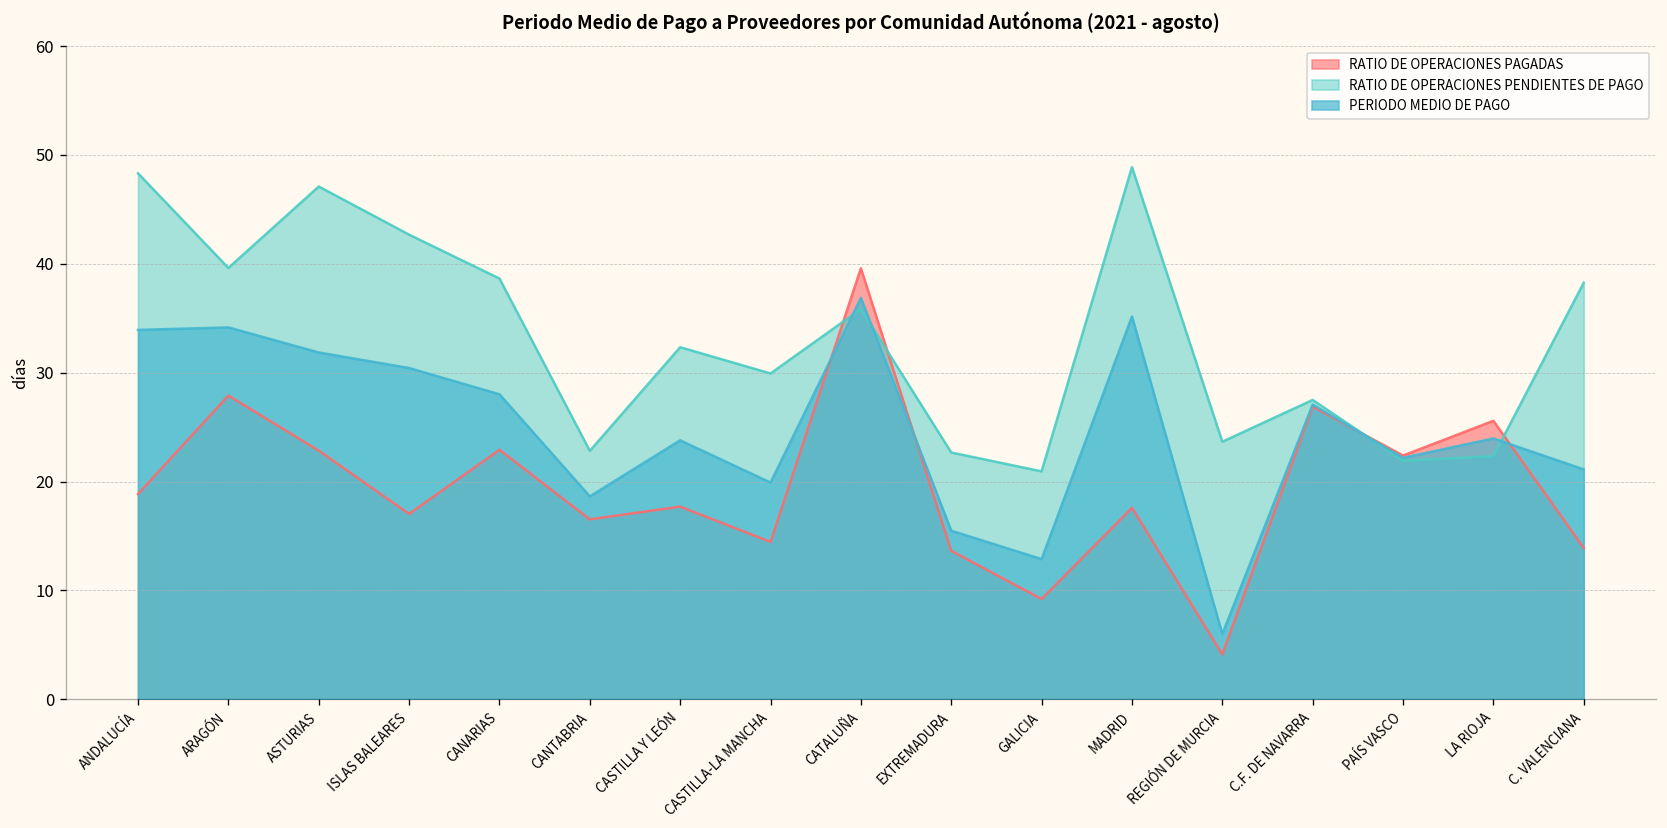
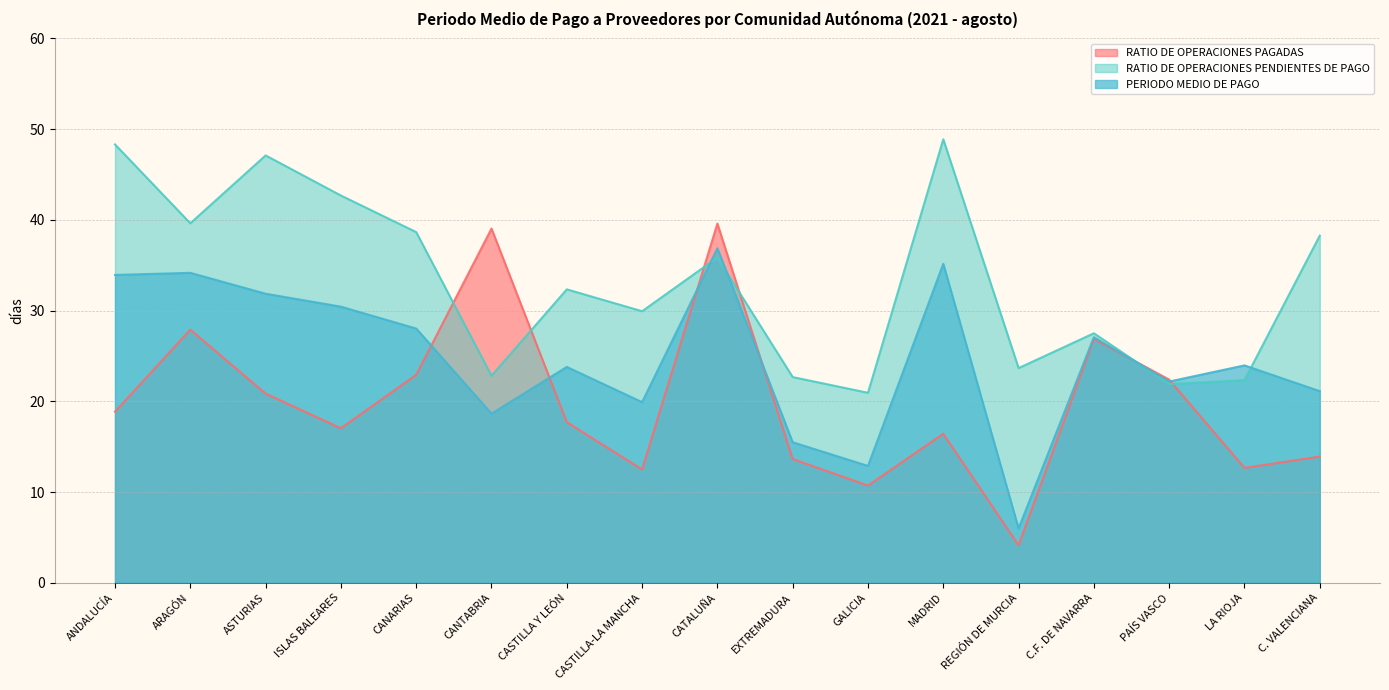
RATIO DE OPERACIONES PAGADAS, ASTURIAS: 23 -> 21
RATIO DE OPERACIONES PAGADAS, CANTABRIA: 17 -> 39
RATIO DE OPERACIONES PAGADAS, CASTILLA-LA MANCHA: 14 -> 12
RATIO DE OPERACIONES PAGADAS, GALICIA: 9 -> 11
RATIO DE OPERACIONES PAGADAS, MADRID: 18 -> 16
RATIO DE OPERACIONES PAGADAS, LA RIOJA: 26 -> 13
